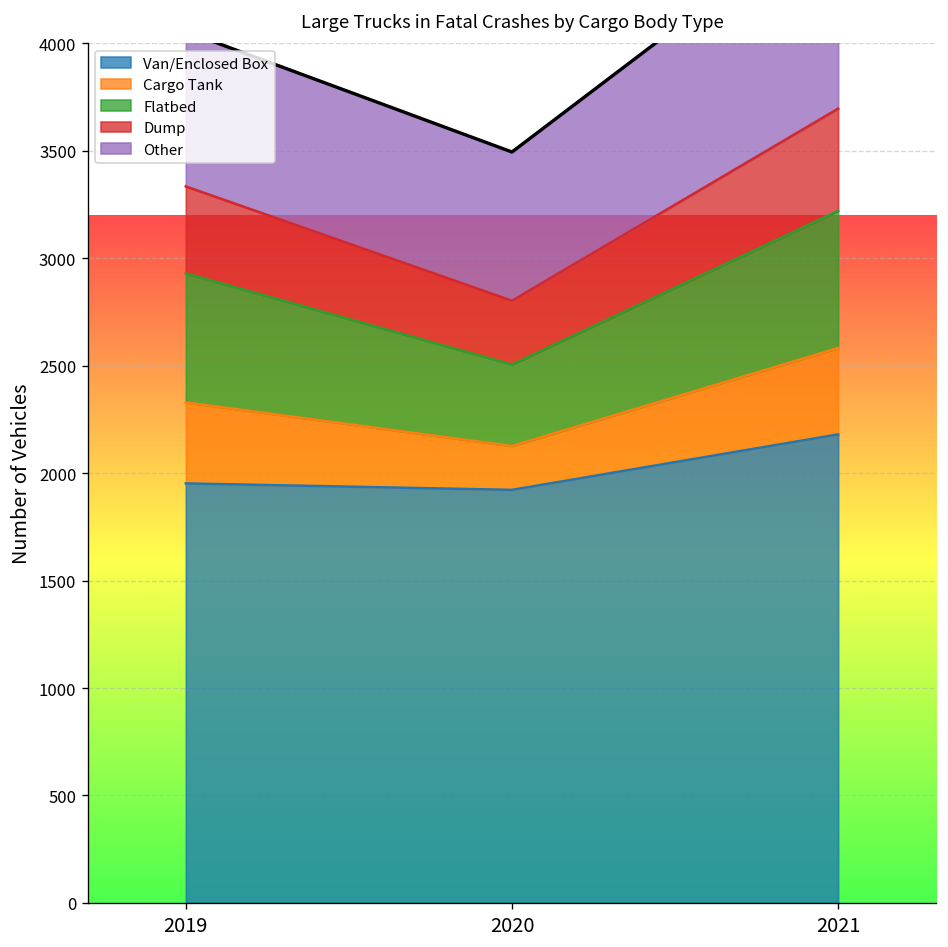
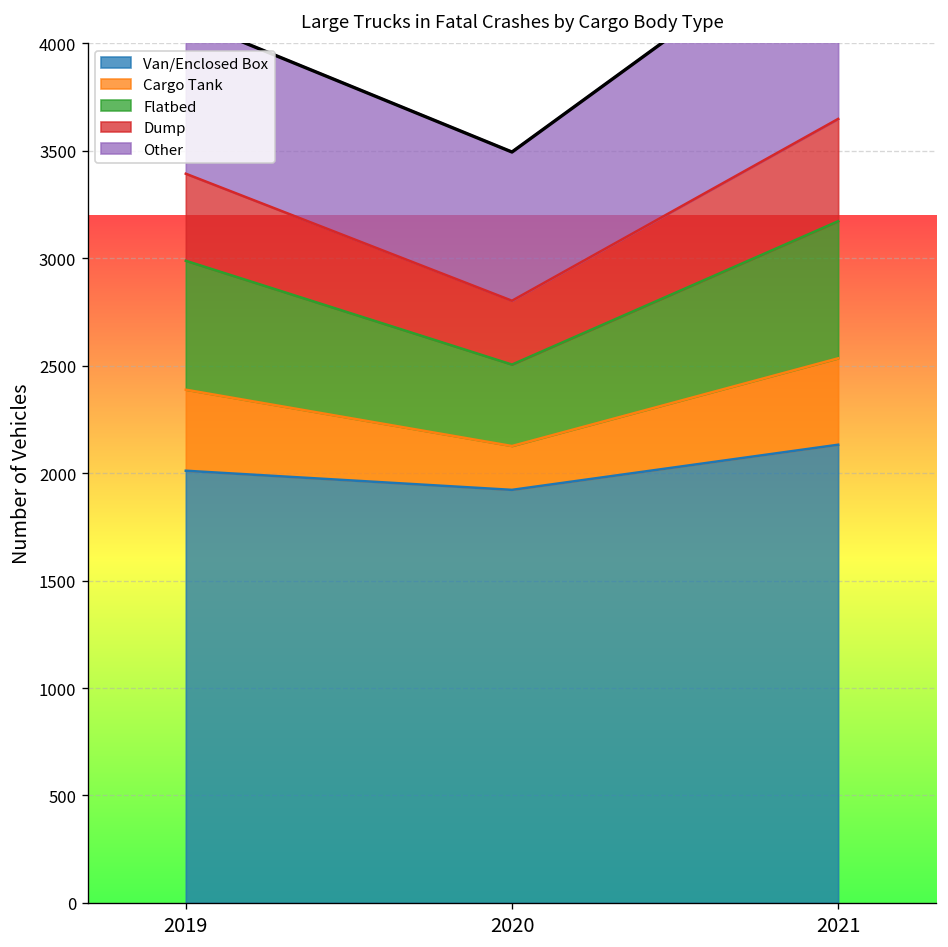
Van/Enclosed Box, 2019: 1950 -> 2010
Van/Enclosed Box, 2021: 2180 -> 2130
